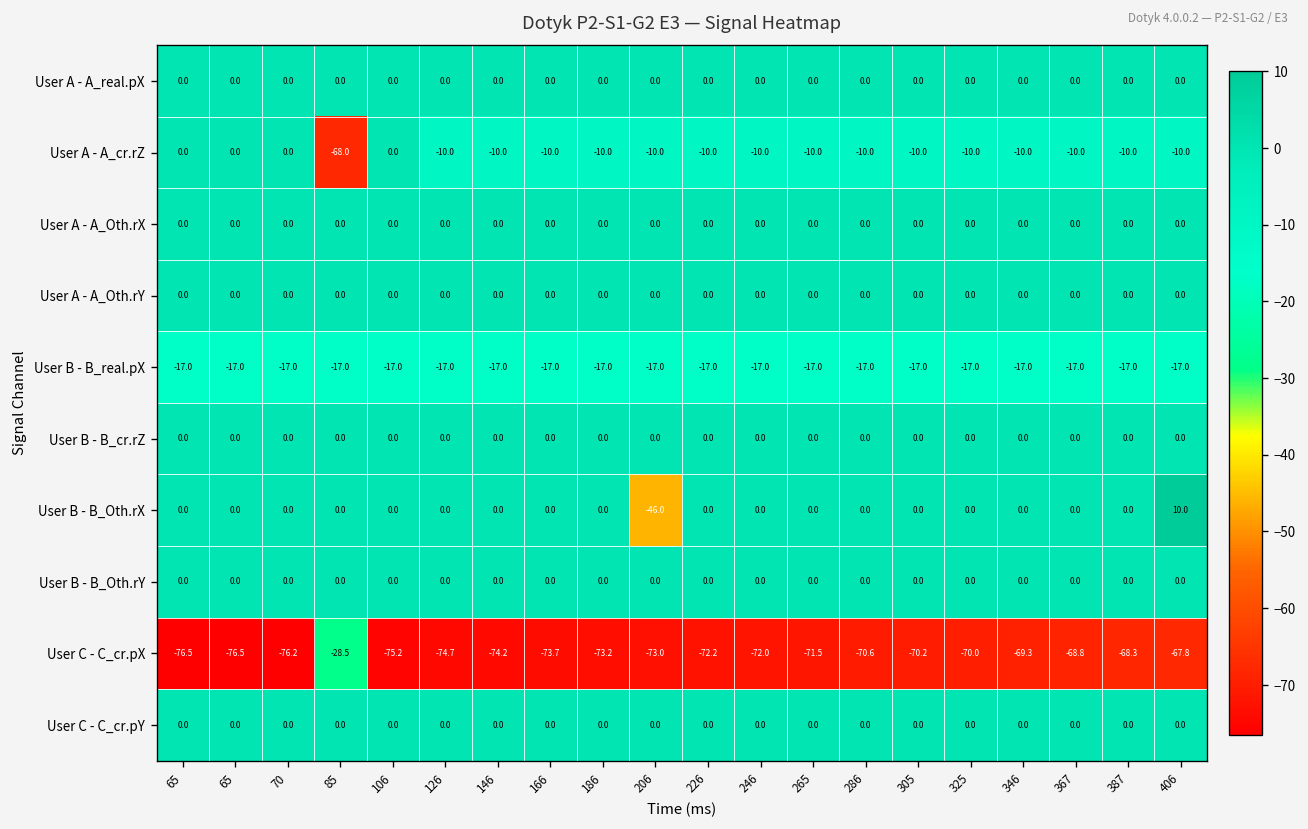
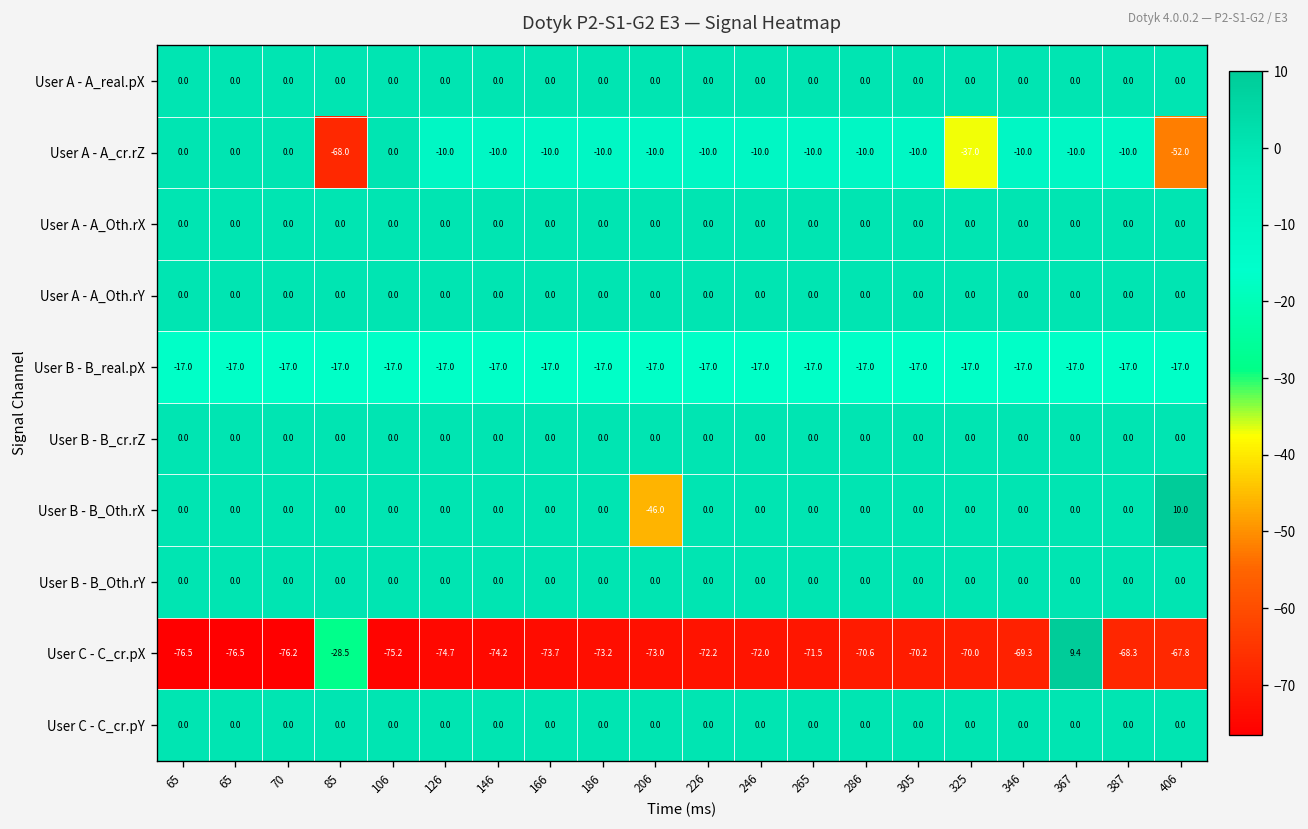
User A - A_cr.rZ, 325: -10.0 -> -37.0
User A - A_cr.rZ, 406: -10.0 -> -52.0
User C - C_cr.pX, 367: -68.8 -> 9.4
